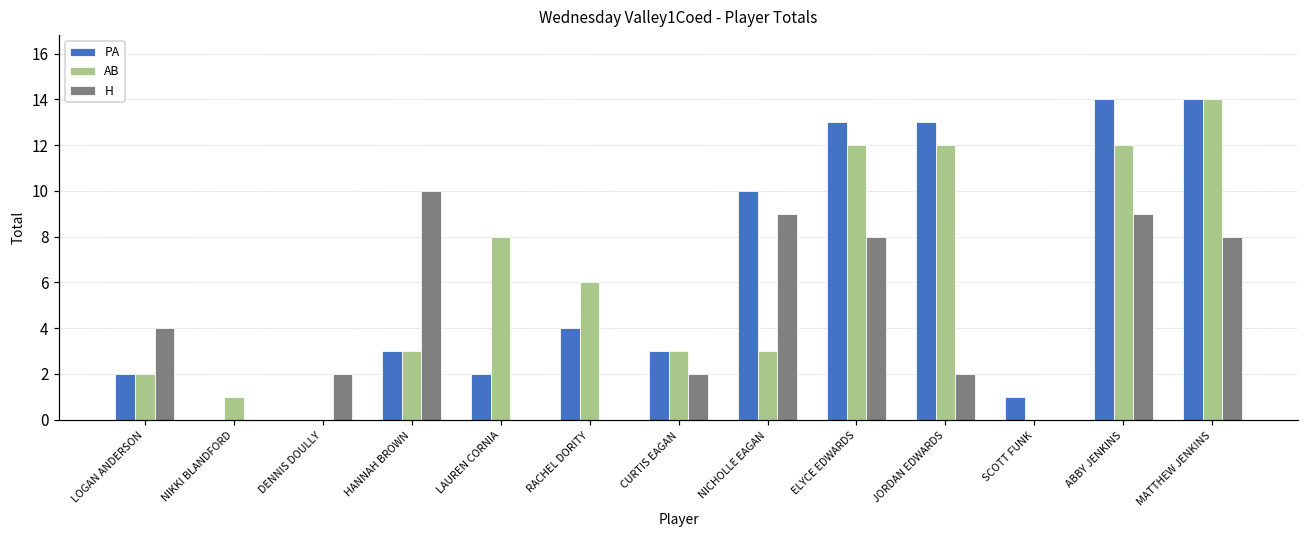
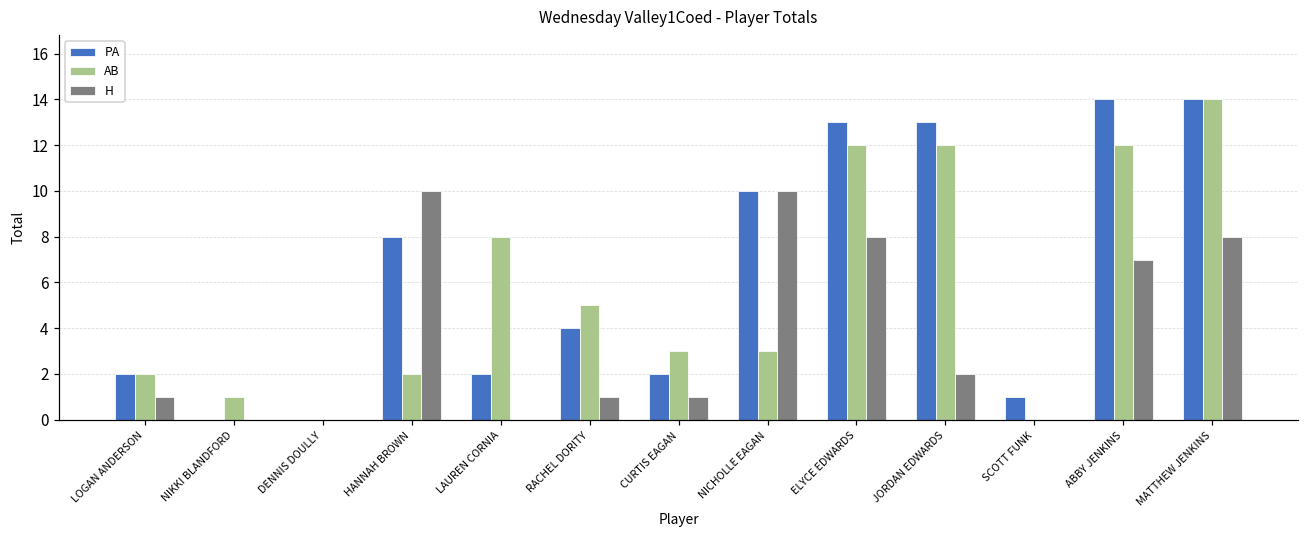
H, LOGAN ANDERSON: 4 -> 1
H, DENNIS DOULLY: 2 -> 0
PA, HANNAH BROWN: 3 -> 8
AB, HANNAH BROWN: 3 -> 2
AB, RACHEL DORITY: 6 -> 5
H, RACHEL DORITY: 0 -> 1
PA, CURTIS EAGAN: 3 -> 2
H, CURTIS EAGAN: 2 -> 1
H, NICHOLLE EAGAN: 9 -> 10
H, ABBY JENKINS: 9 -> 7
